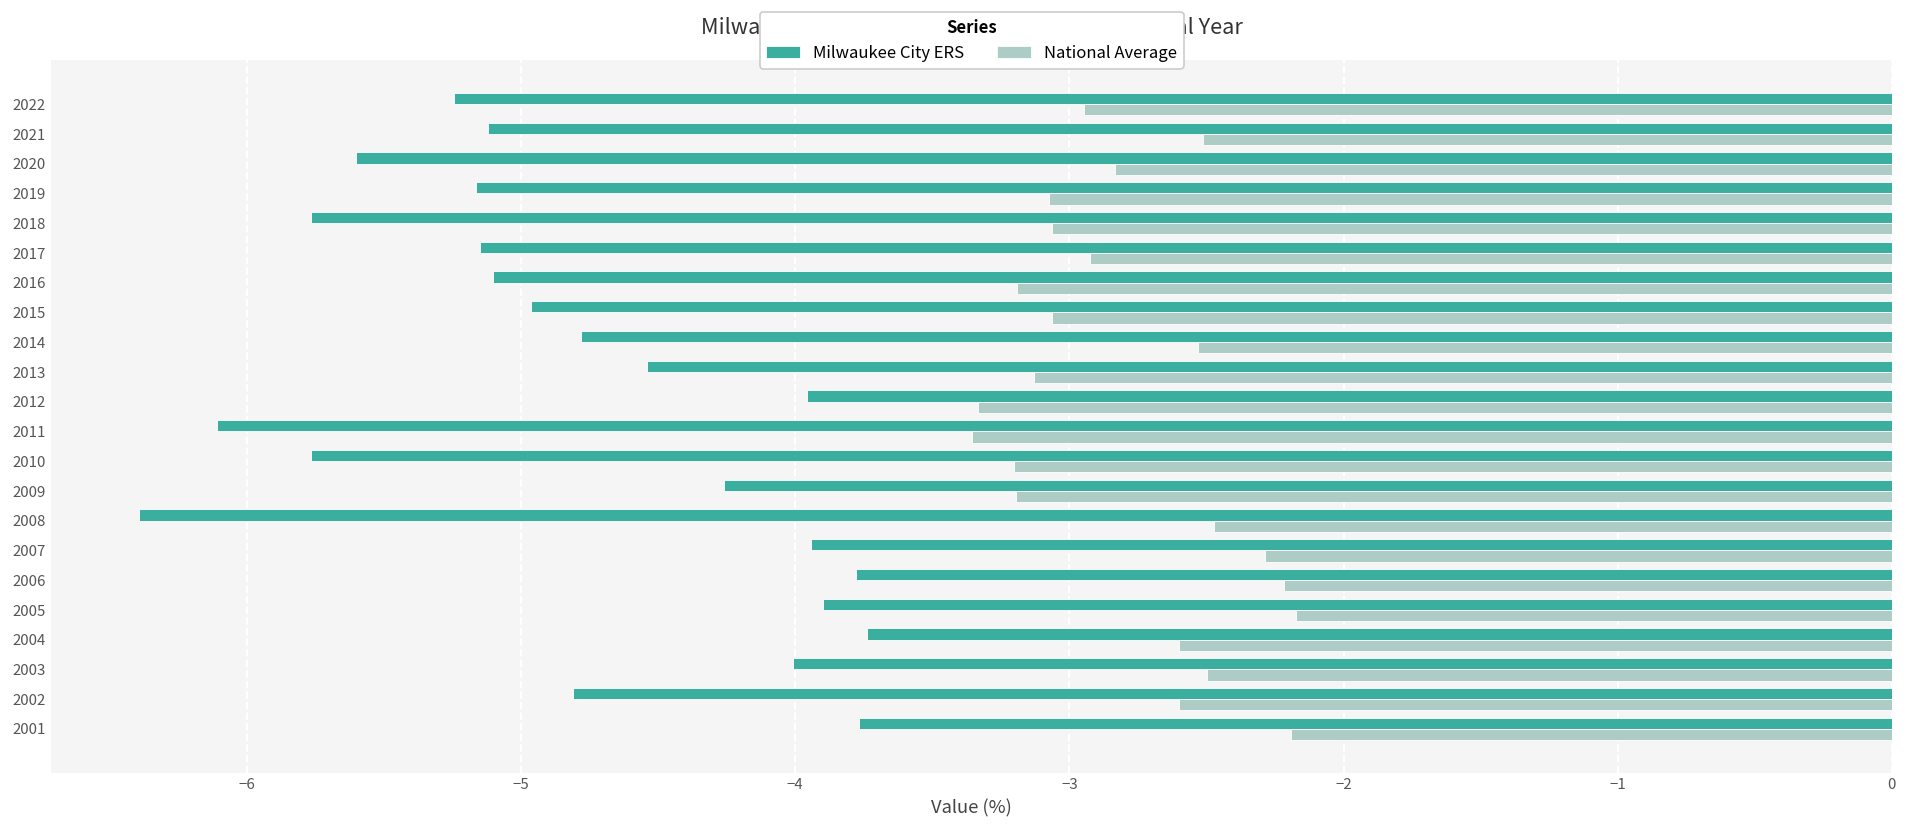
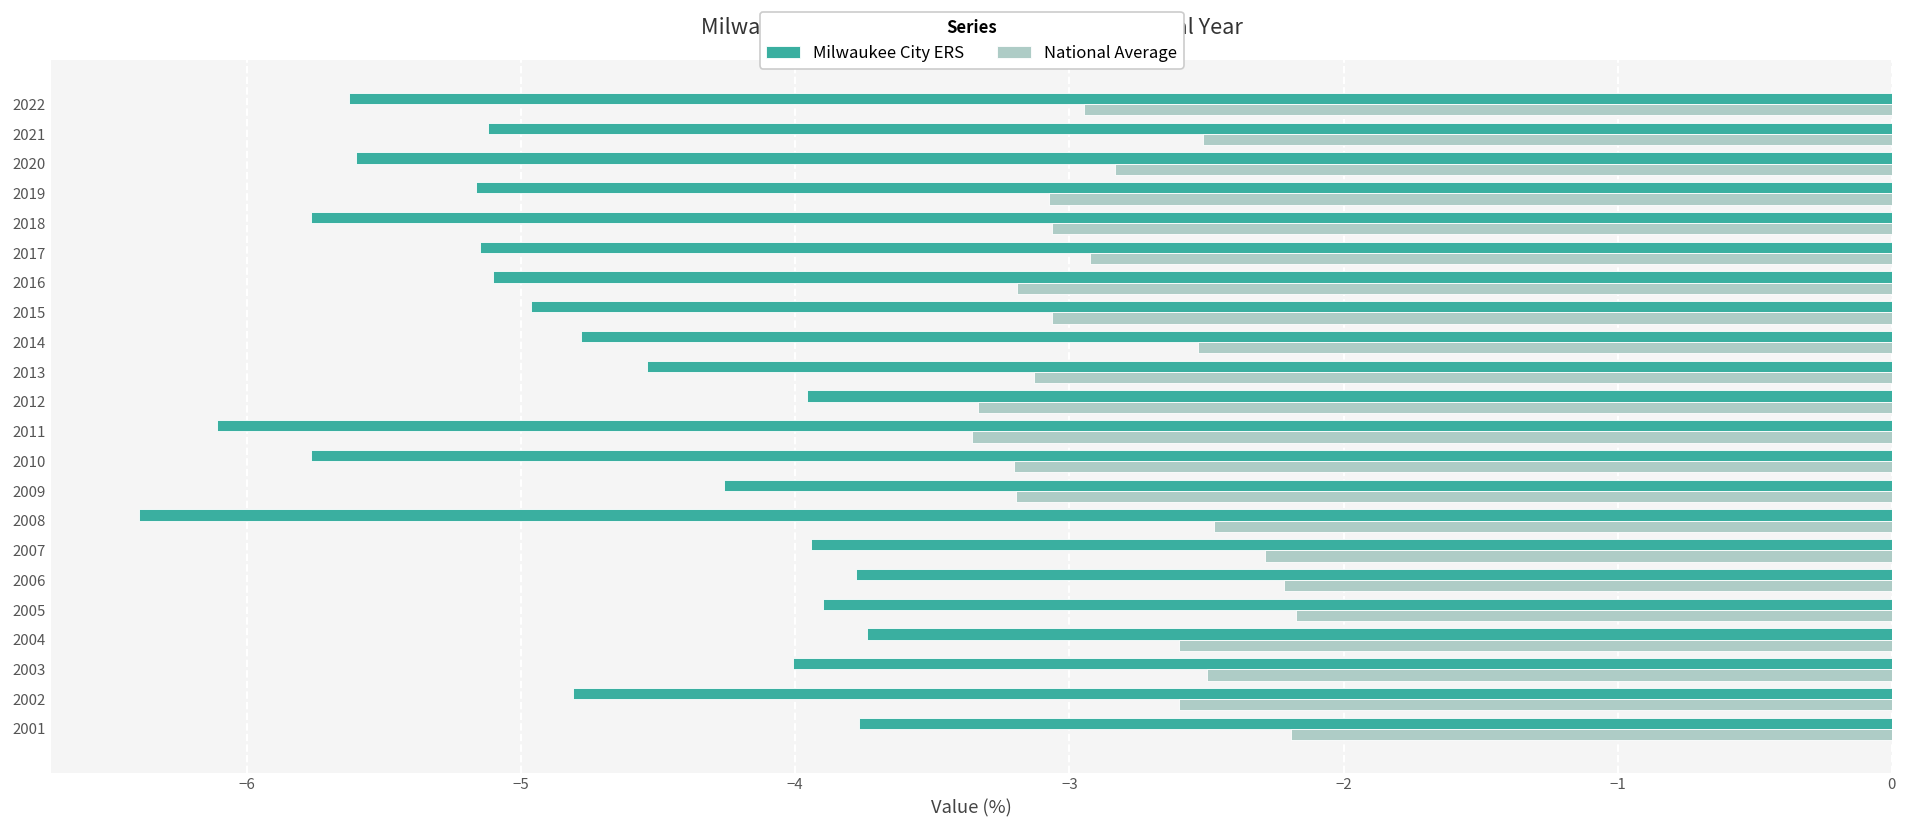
Milwaukee City ERS, 2022: -5.24 -> -5.63
